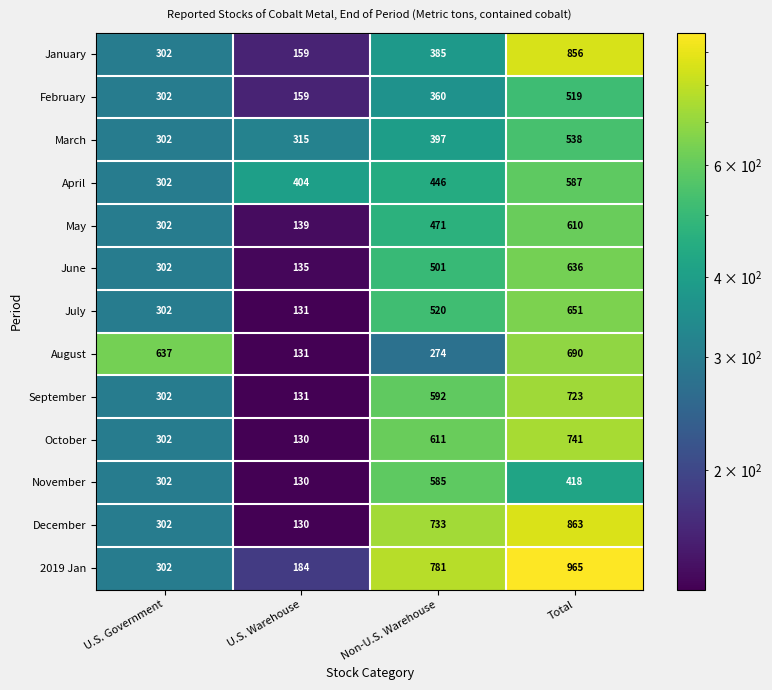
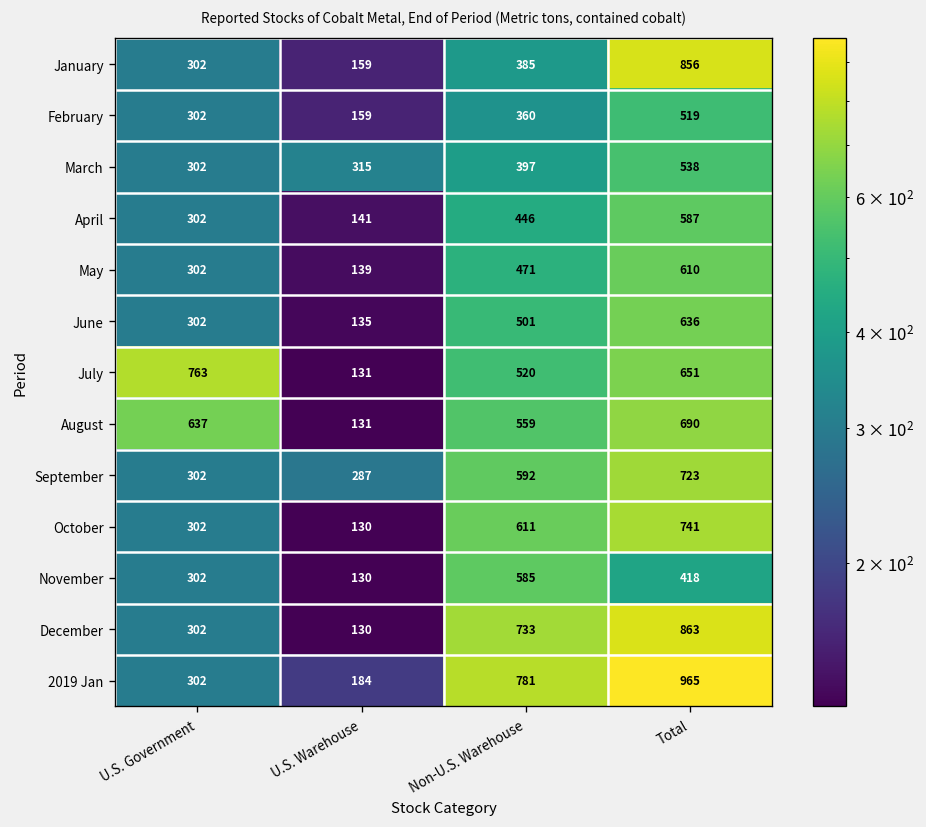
April, U.S. Warehouse: 404 -> 141
July, U.S. Government: 302 -> 763
August, Non-U.S. Warehouse: 274 -> 559
September, U.S. Warehouse: 131 -> 287
